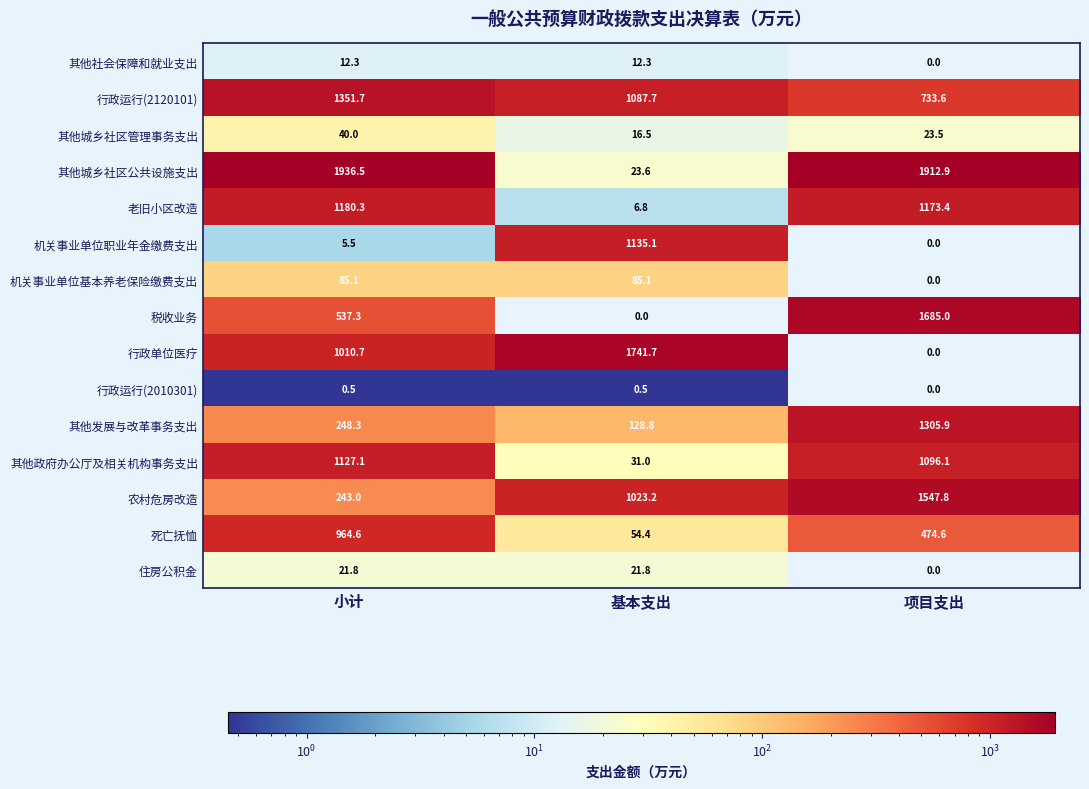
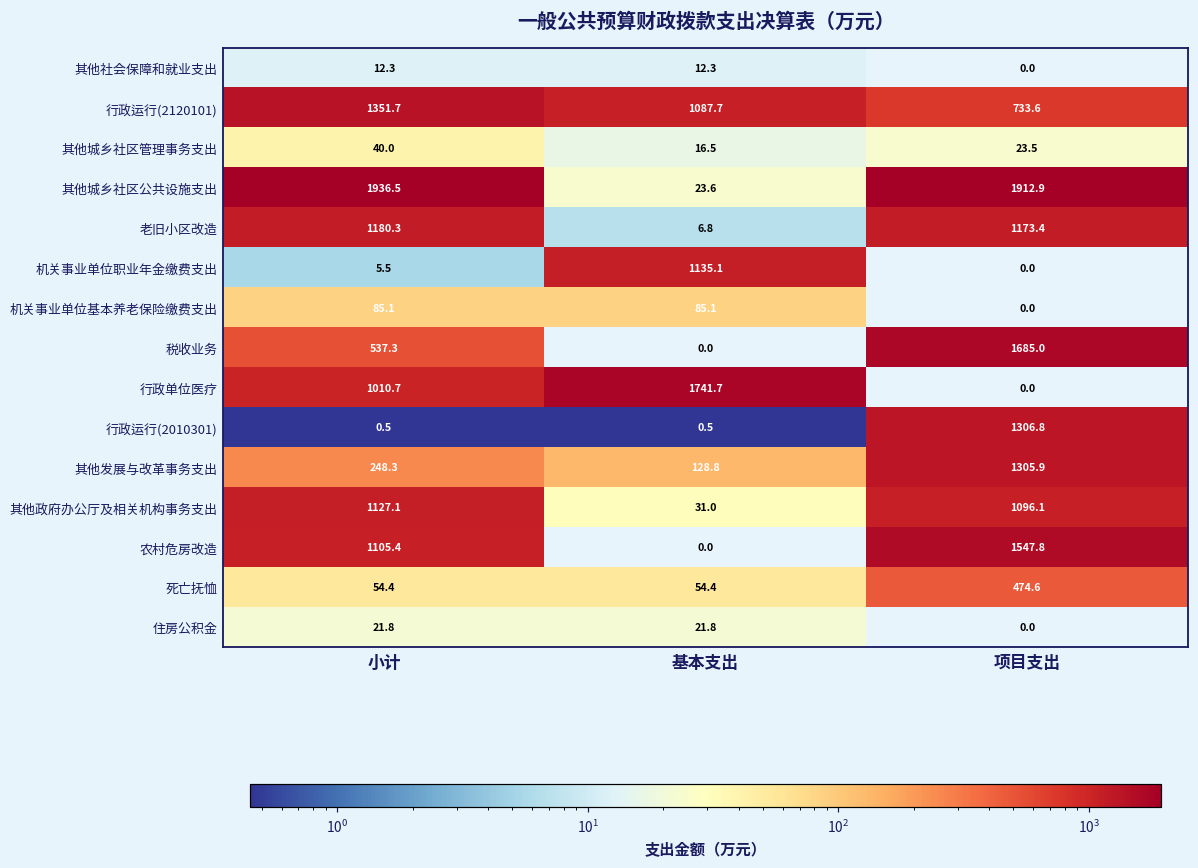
行政运行(2010301), 项目支出: 0.0 -> 1306.8
农村危房改造, 小计: 243.0 -> 1105.4
农村危房改造, 基本支出: 1023.2 -> 0.0
死亡抚恤, 小计: 964.6 -> 54.4
